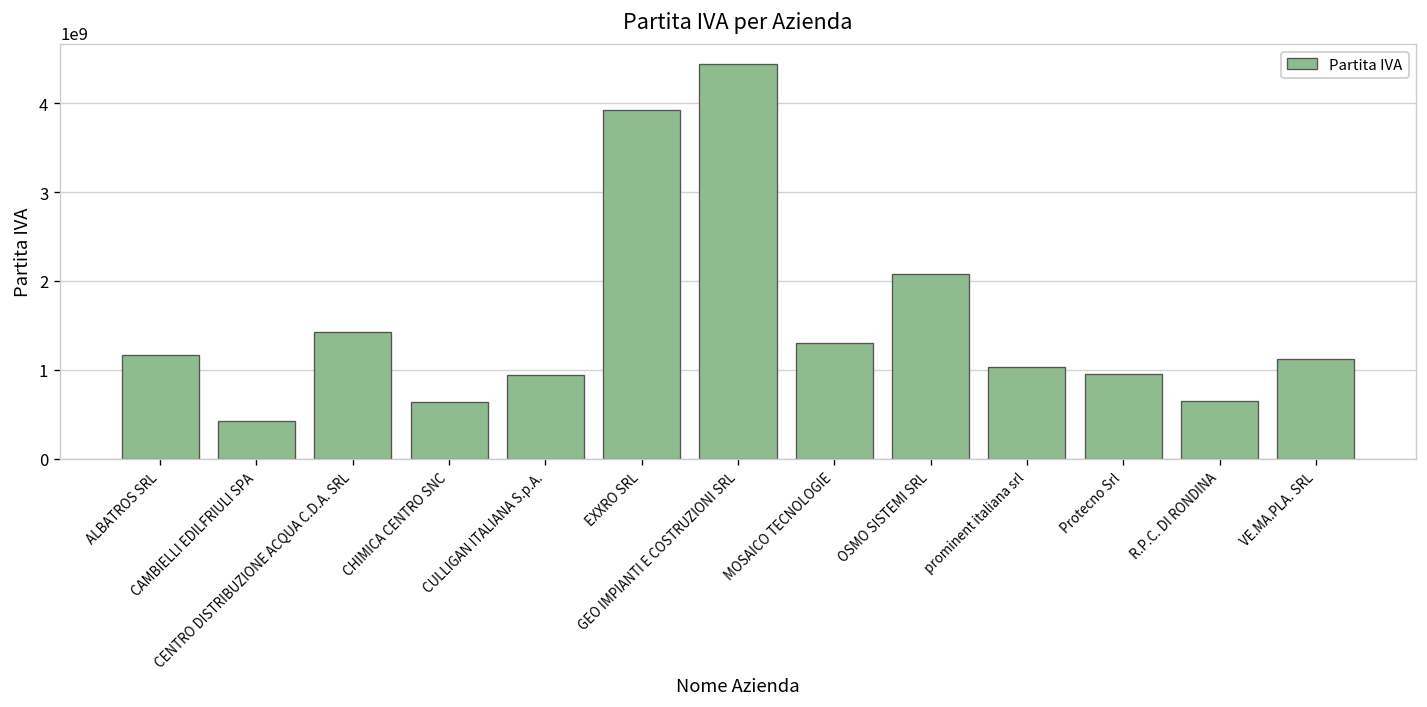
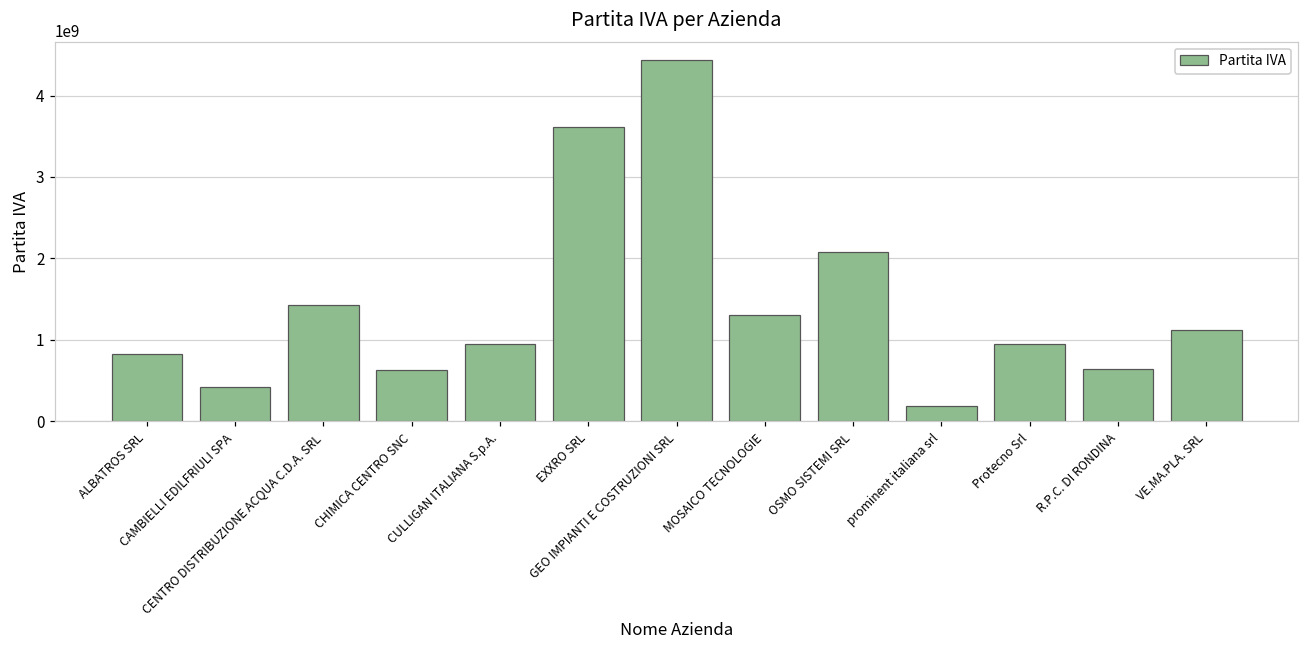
ALBATROS SRL: 1200000000 -> 800000000
EXXRO SRL: 3900000000 -> 3600000000
prominent italiana srl: 1000000000 -> 200000000
